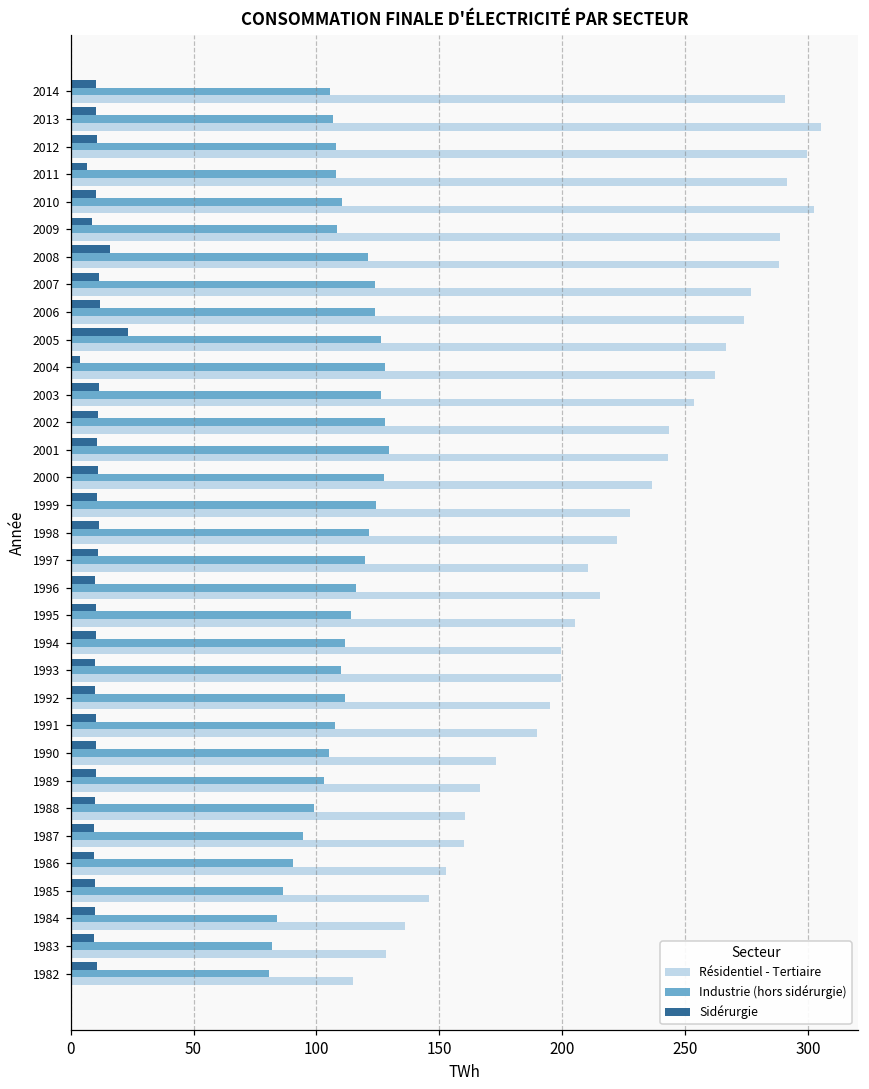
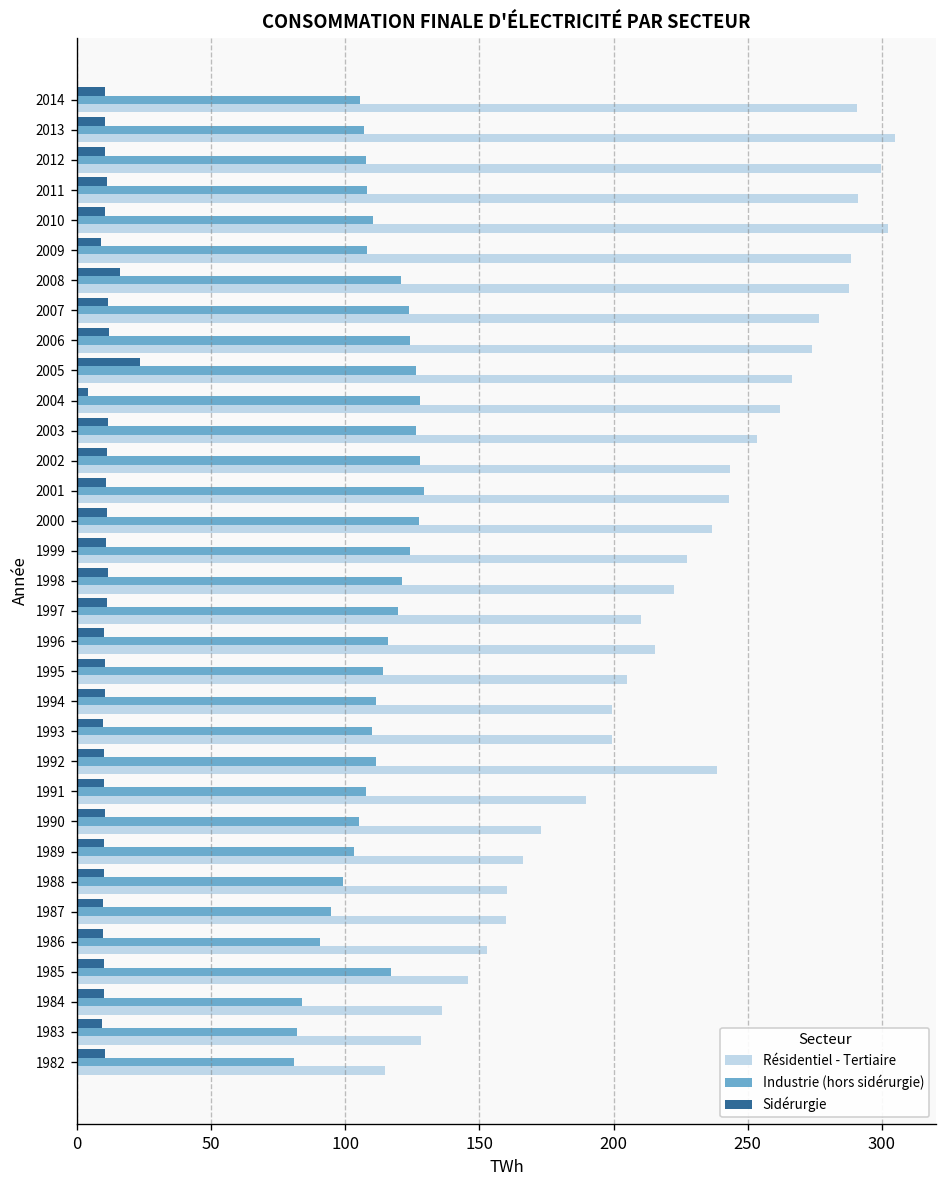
Sidérurgie, 2011: 7 -> 11
Résidentiel - Tertiaire, 1992: 195 -> 239
Industrie (hors sidérurgie), 1985: 87 -> 117
